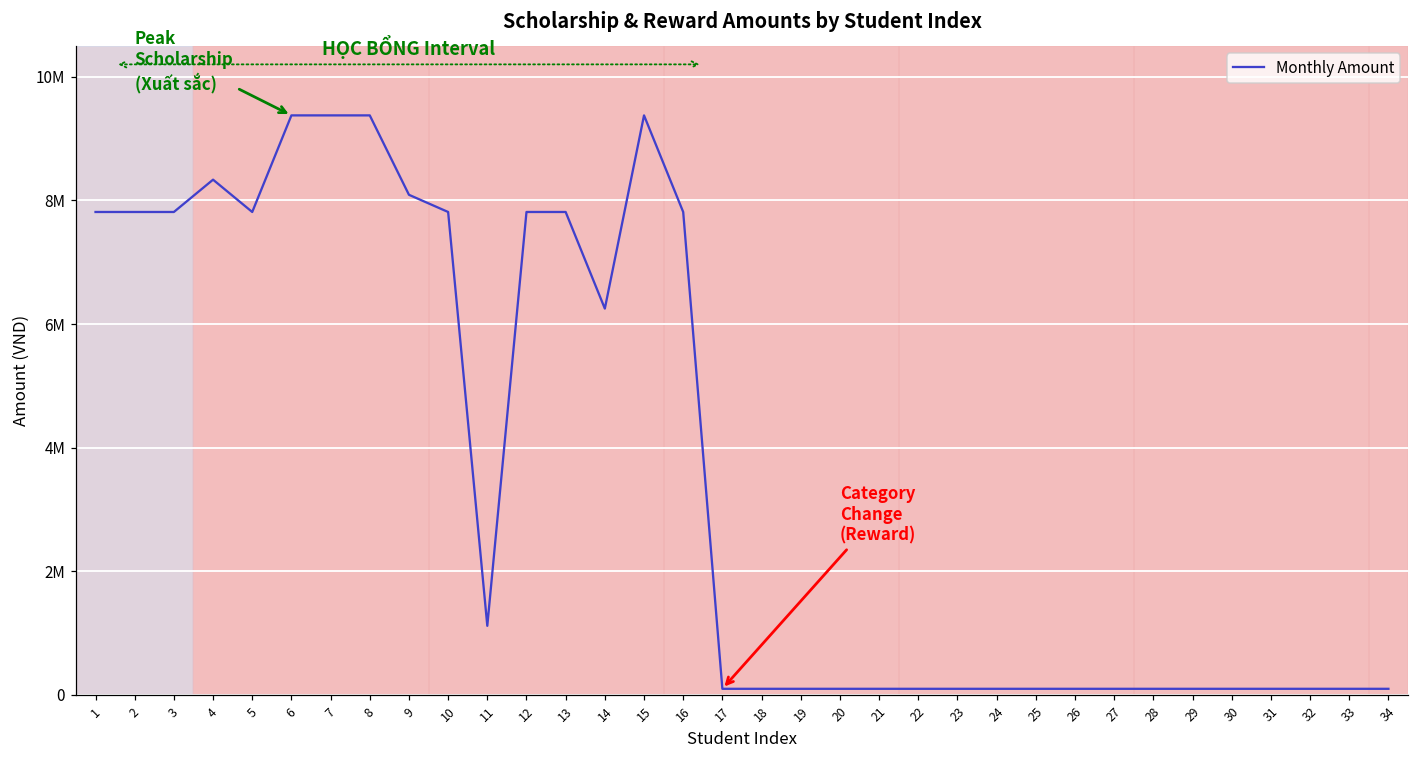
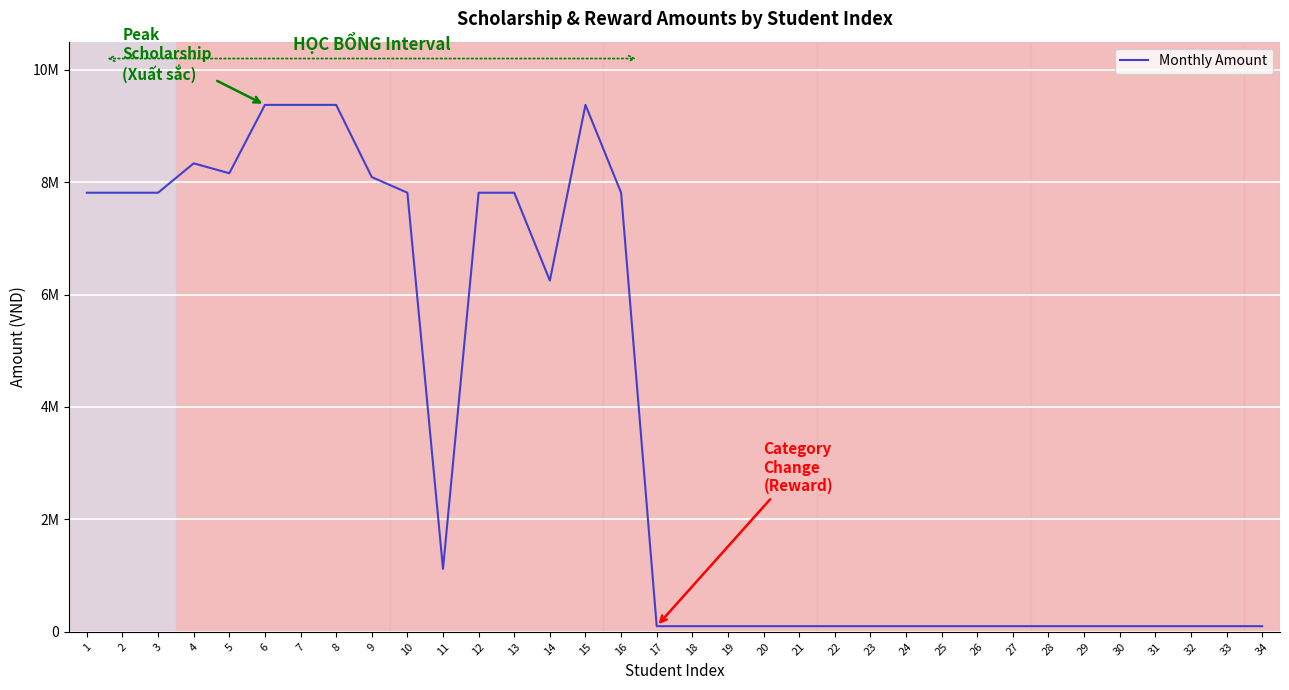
5: 7800000 -> 8200000
